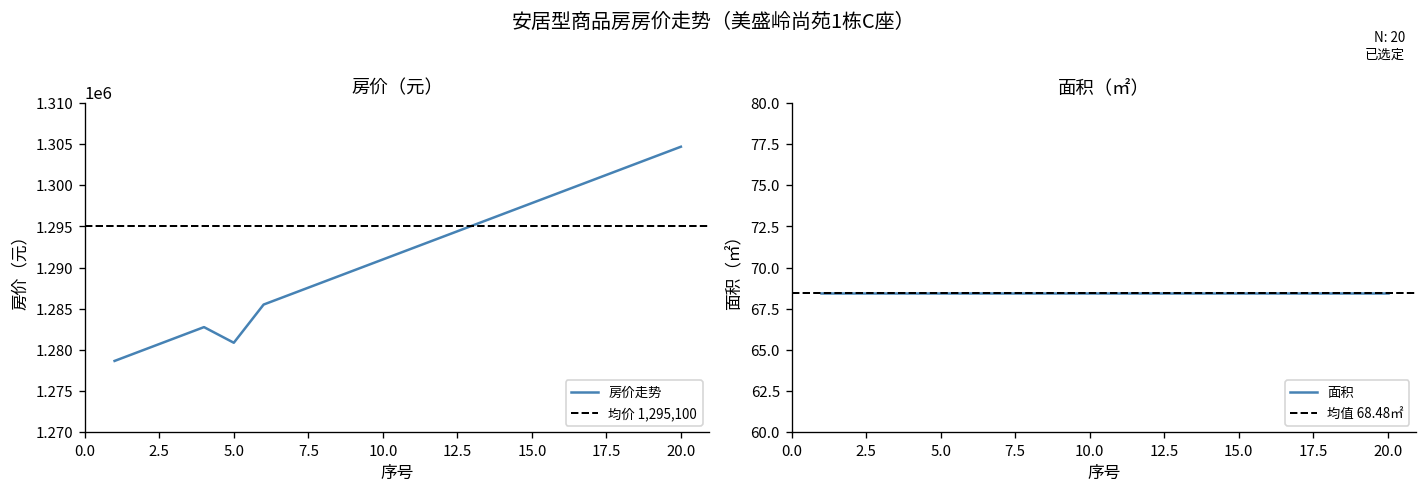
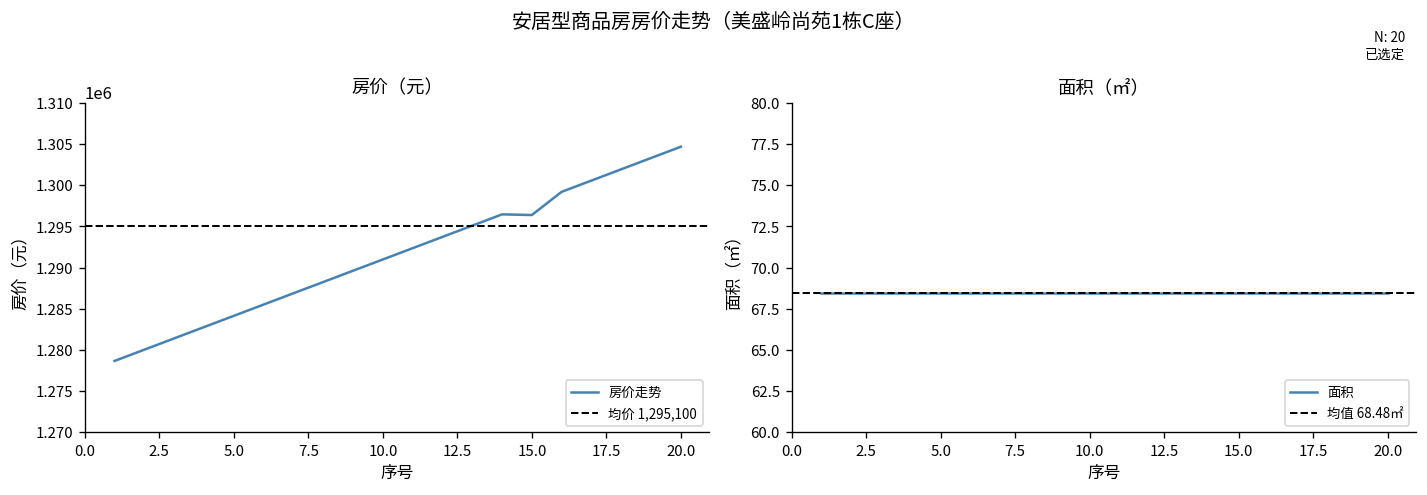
房价（元）, 5.0: 1281000 -> 1284000
房价（元）, 15.0: 1298000 -> 1296000
